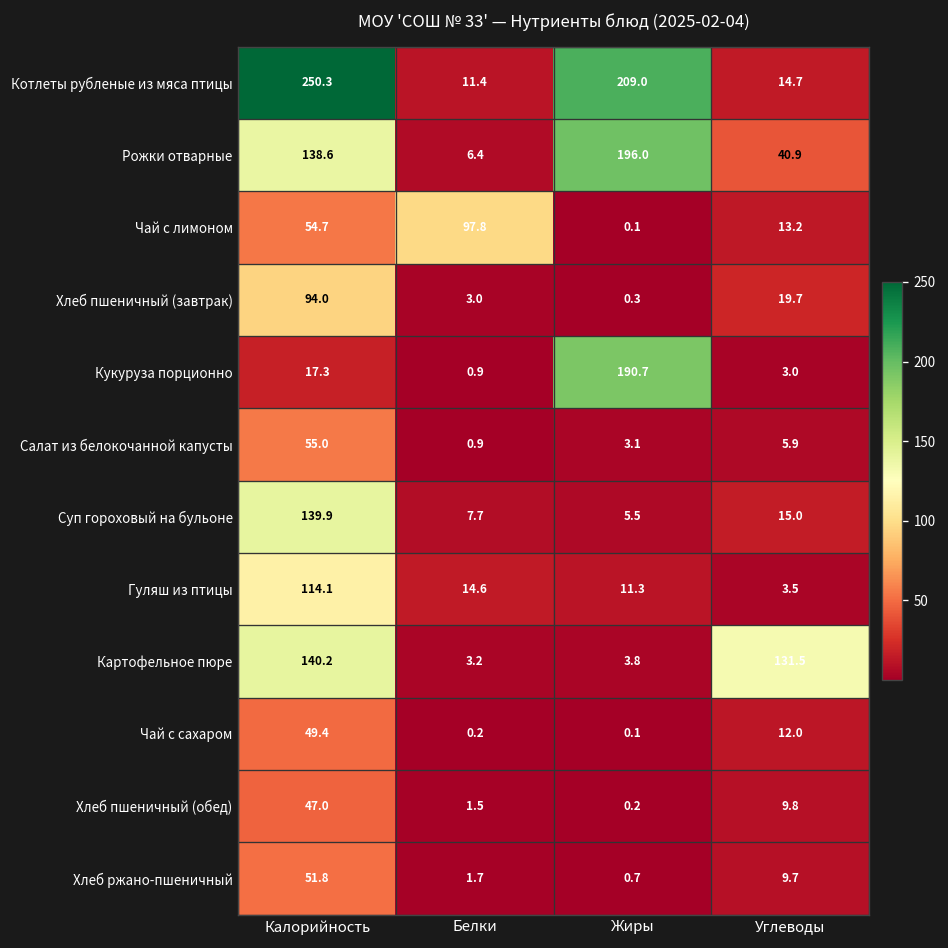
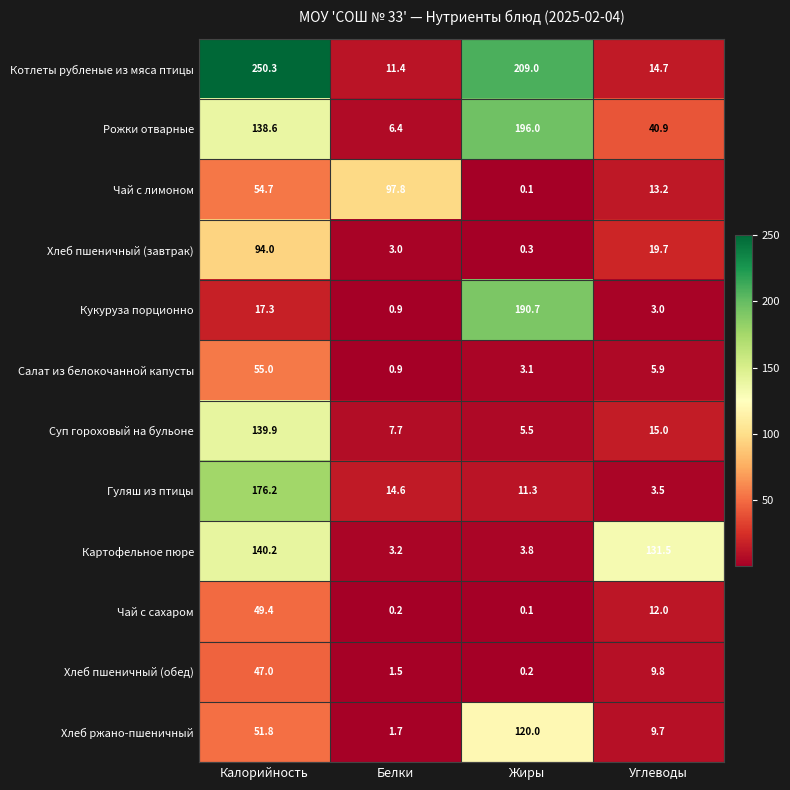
Гуляш из птицы, Калорийность: 114.1 -> 176.2
Хлеб ржано-пшеничный, Жиры: 0.7 -> 120.0
